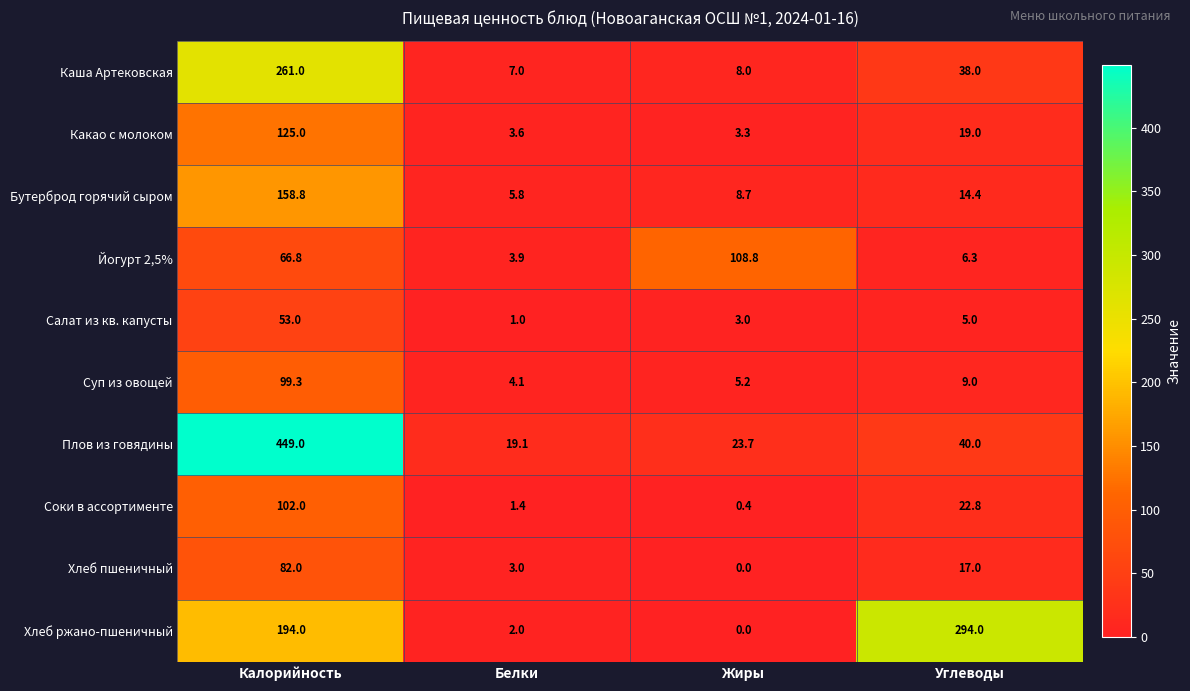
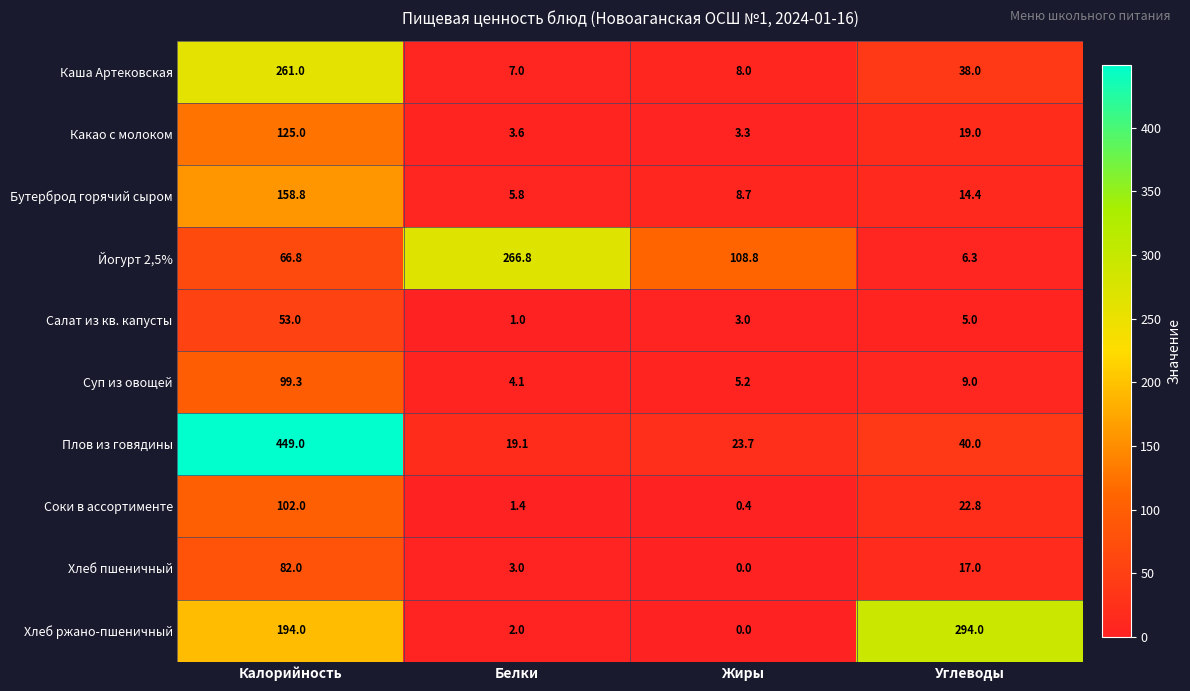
Йогурт 2,5%, Белки: 3.9 -> 266.8
